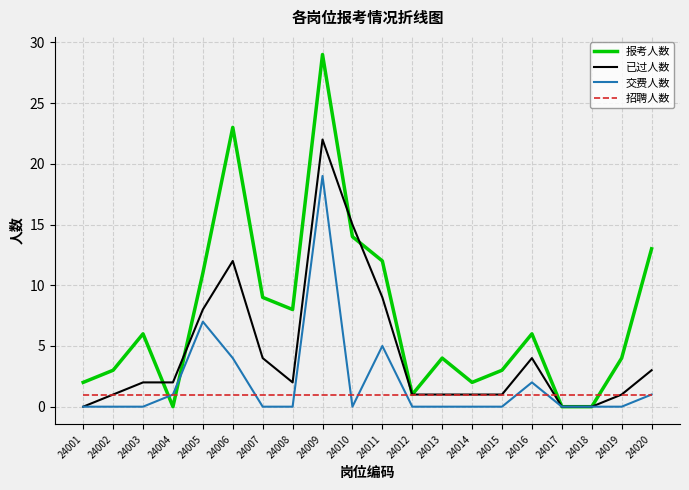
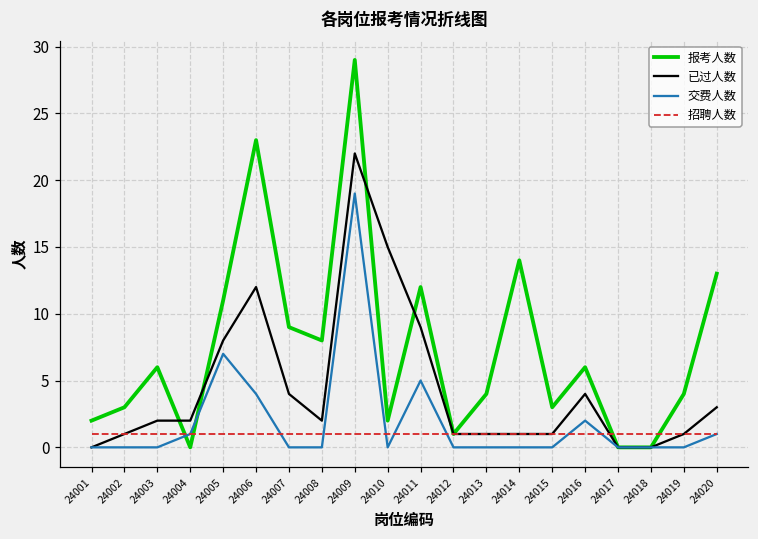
报考人数, 24010: 14 -> 2
报考人数, 24014: 2 -> 14
